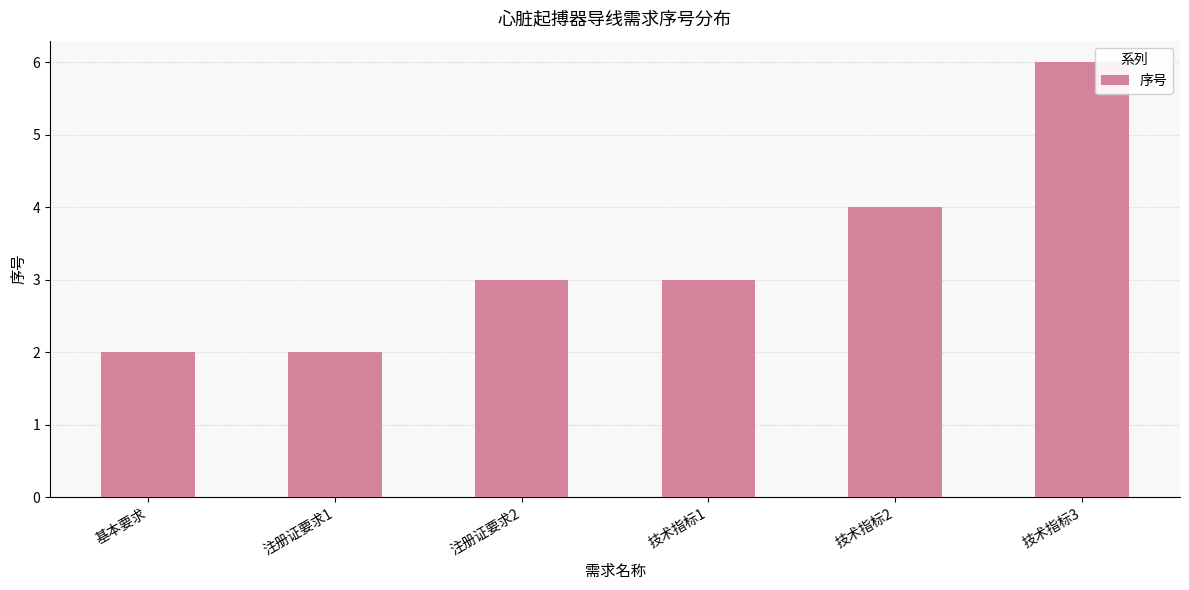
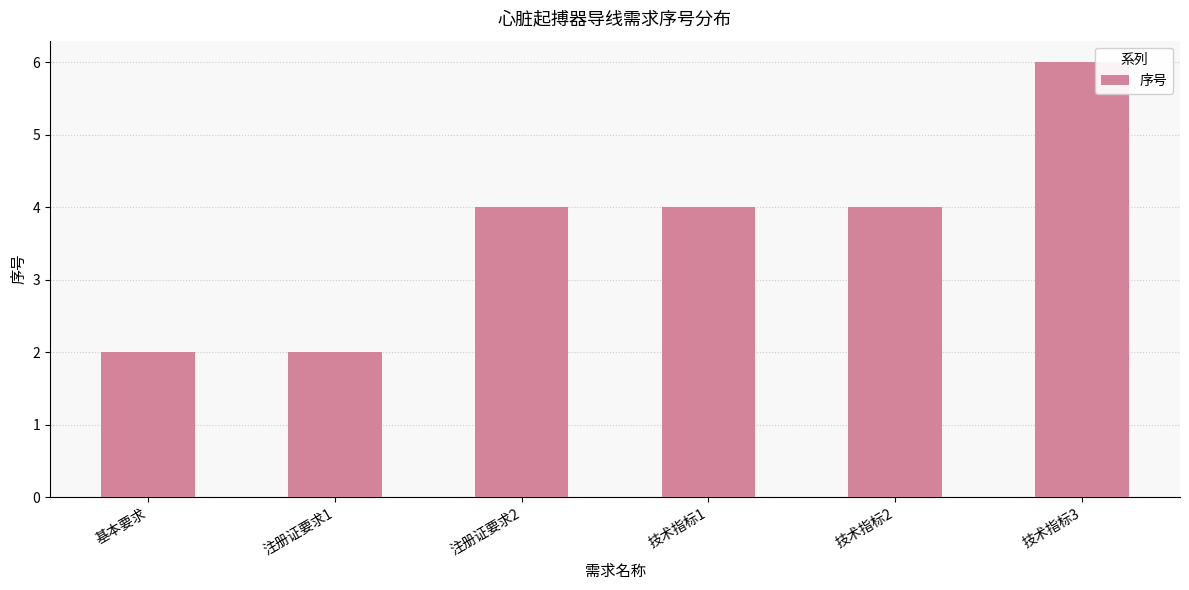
注册证要求2: 3 -> 4
技术指标1: 3 -> 4
